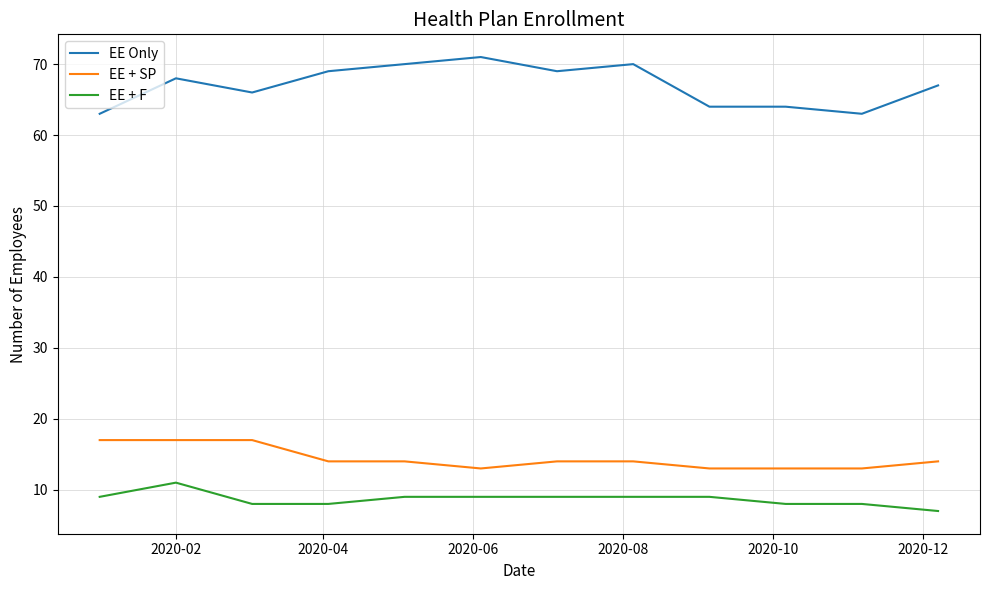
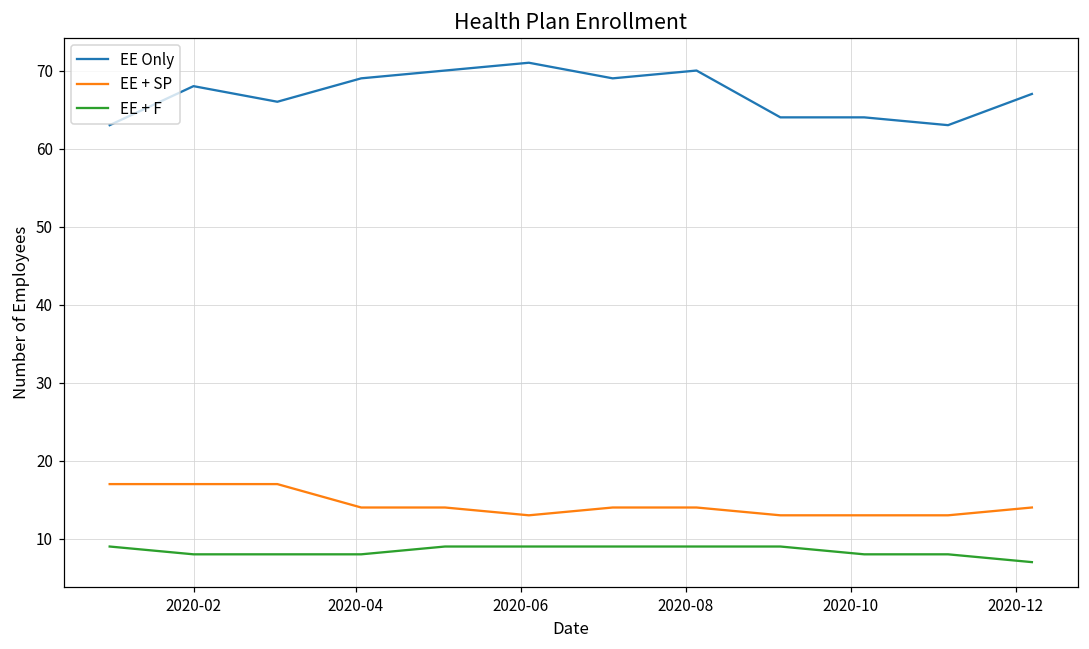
EE + F, 2020-02: 11 -> 8
